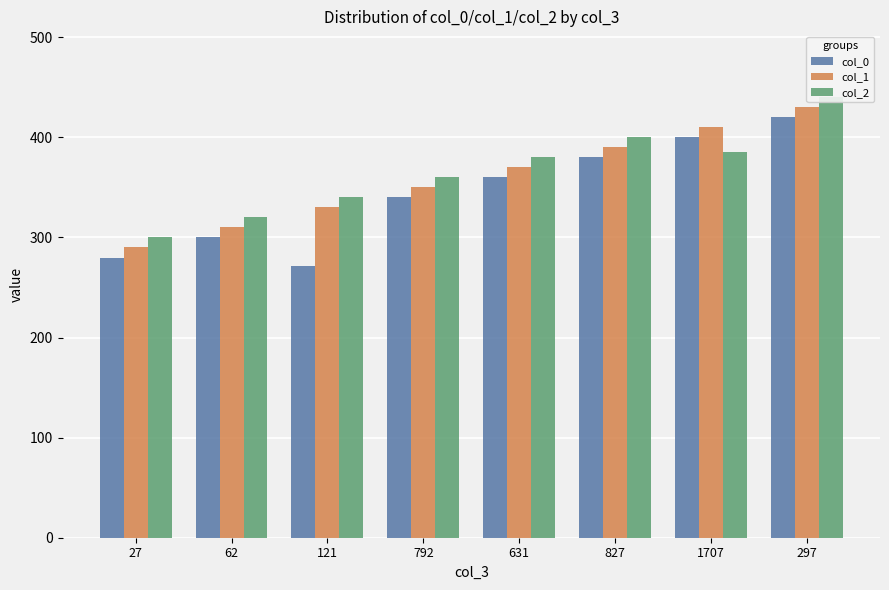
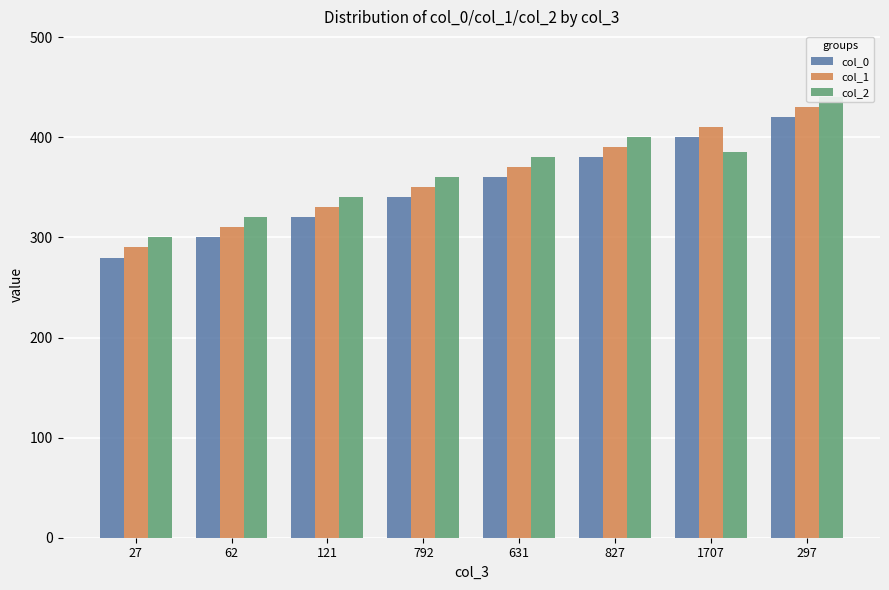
col_0, 121: 272 -> 320
